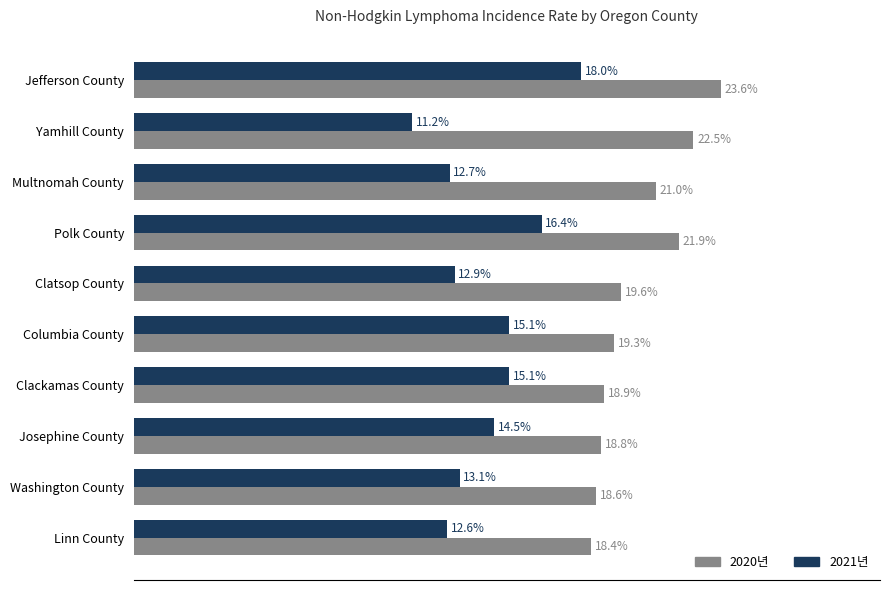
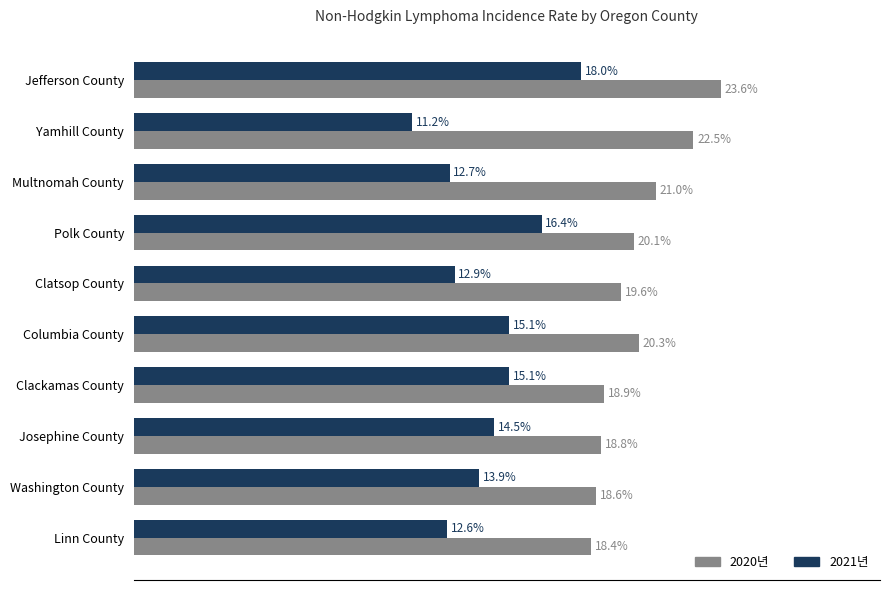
2020년, Polk County: 21.9% -> 20.1%
2020년, Columbia County: 19.3% -> 20.3%
2021년, Washington County: 13.1% -> 13.9%
